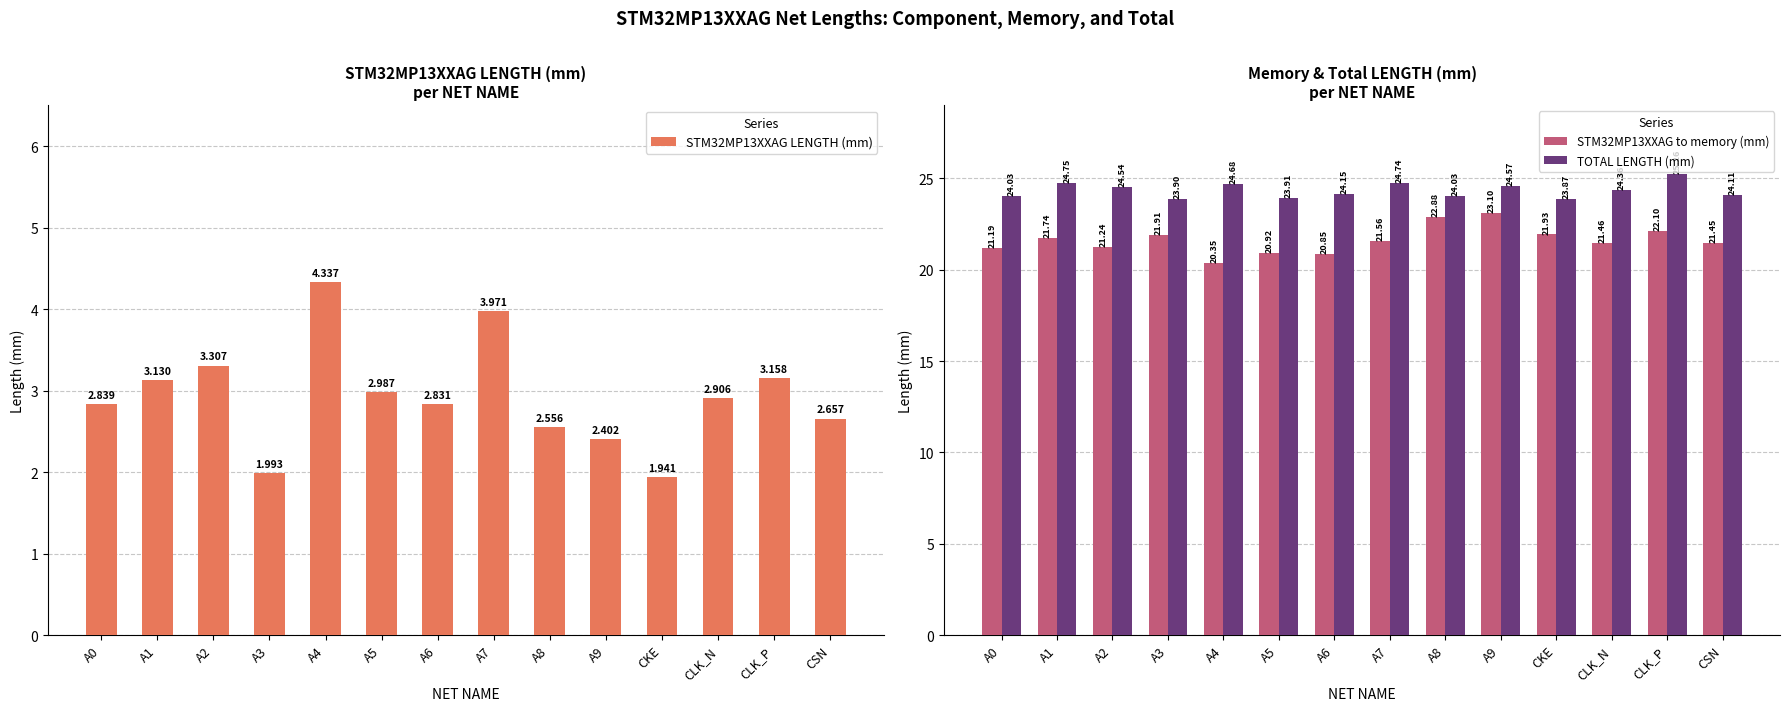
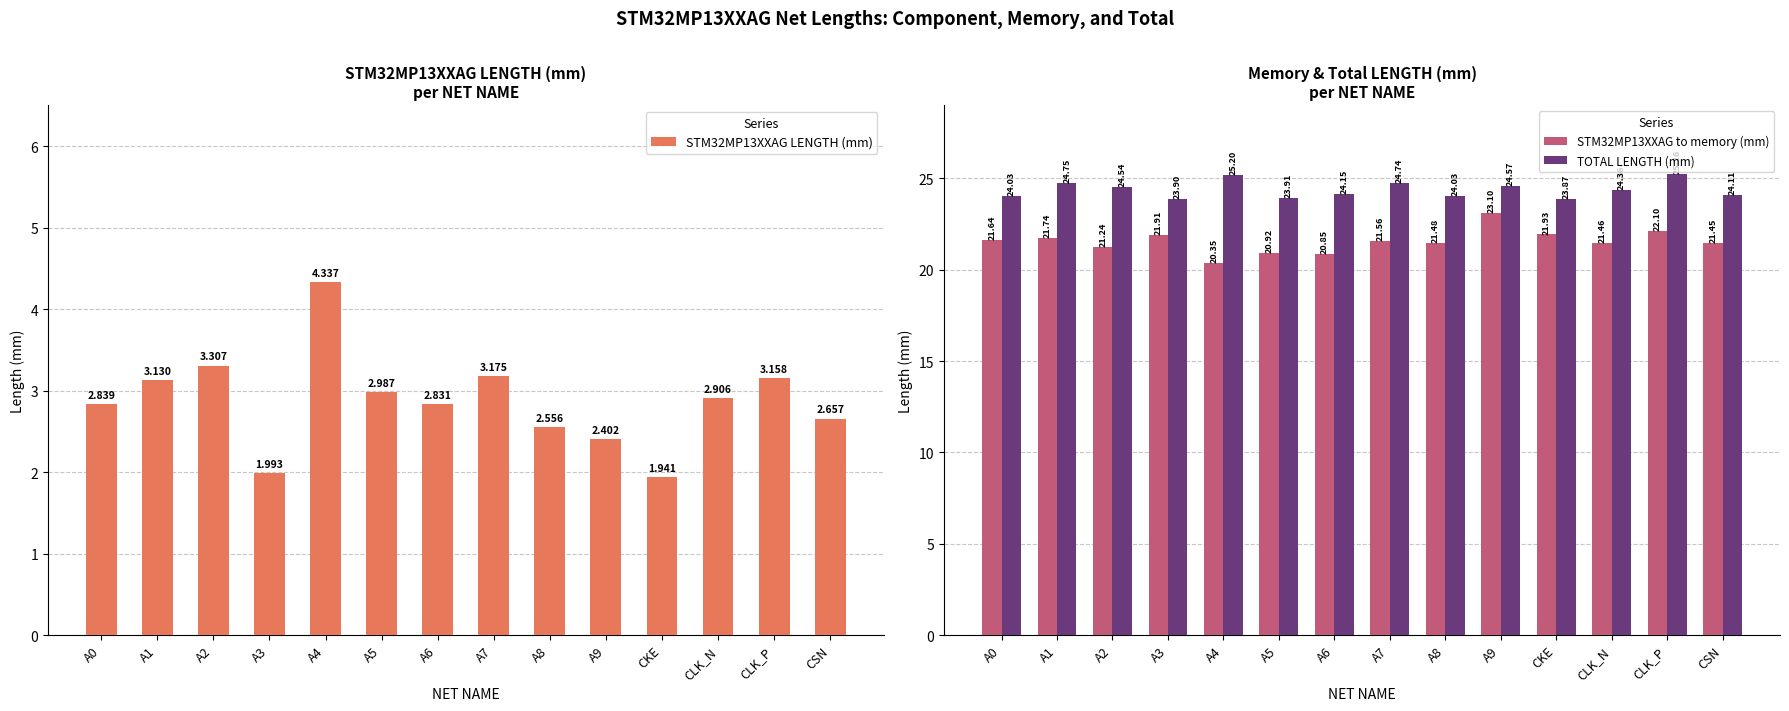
STM32MP13XXAG LENGTH (mm) per NET NAME, A7: 3.971 -> 3.175
Memory & Total LENGTH (mm) per NET NAME, STM32MP13XXAG to memory (mm), A0: 21.19 -> 21.64
Memory & Total LENGTH (mm) per NET NAME, TOTAL LENGTH (mm), A4: 24.68 -> 25.20
Memory & Total LENGTH (mm) per NET NAME, STM32MP13XXAG to memory (mm), A8: 22.88 -> 21.48
